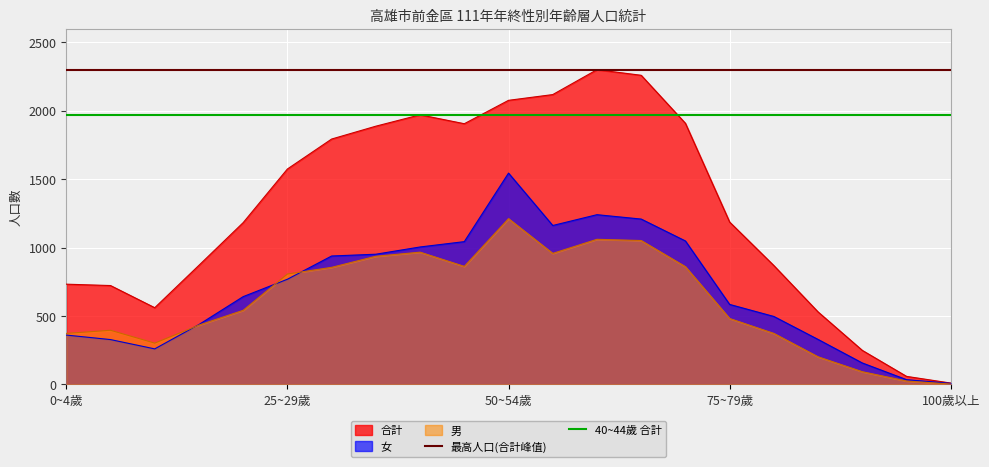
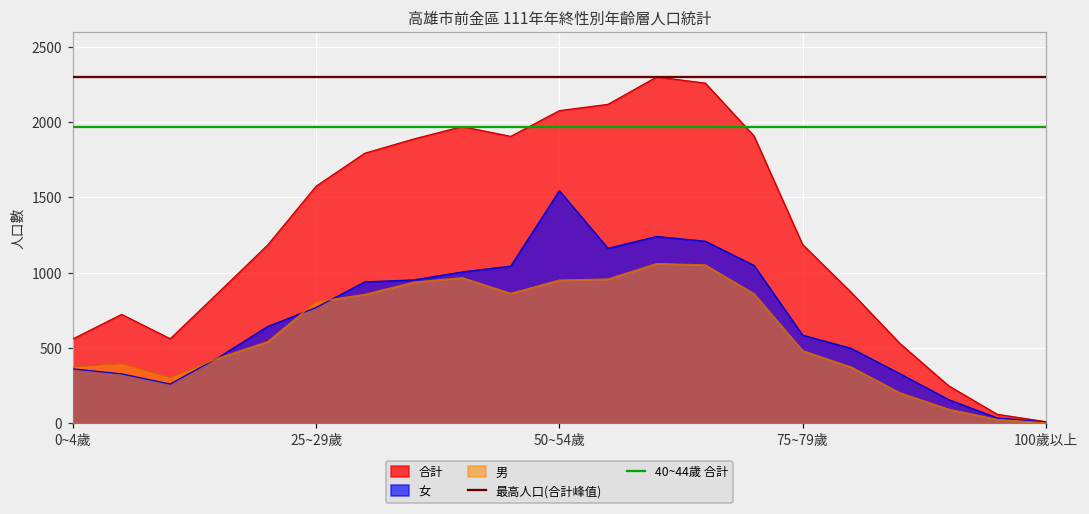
合計, 0~4歲: 730 -> 560
男, 50~54歲: 1210 -> 950
